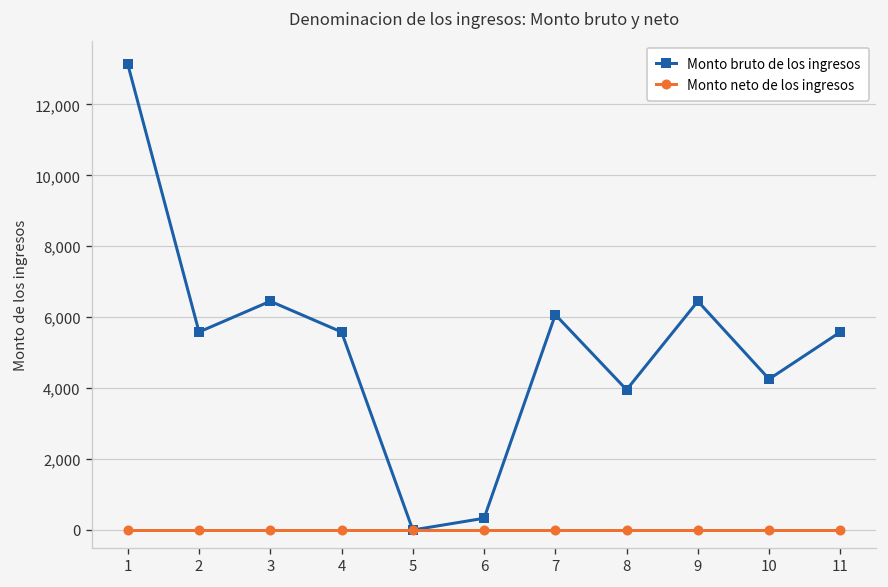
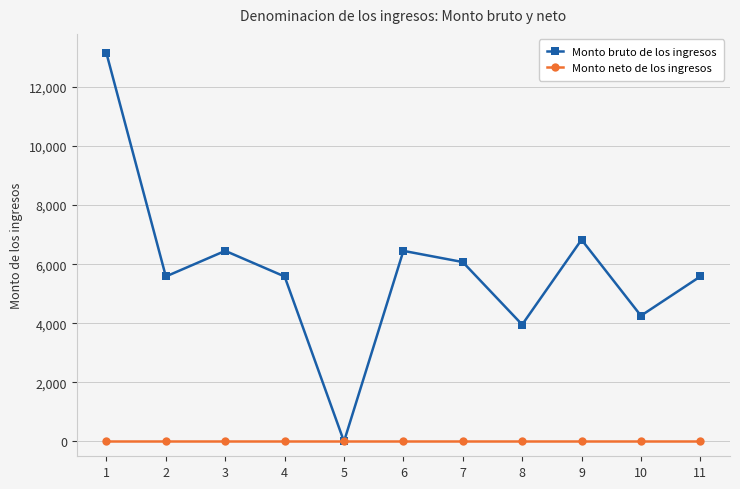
Monto bruto de los ingresos, 6: 300 -> 6,500
Monto bruto de los ingresos, 9: 6,500 -> 6,800
